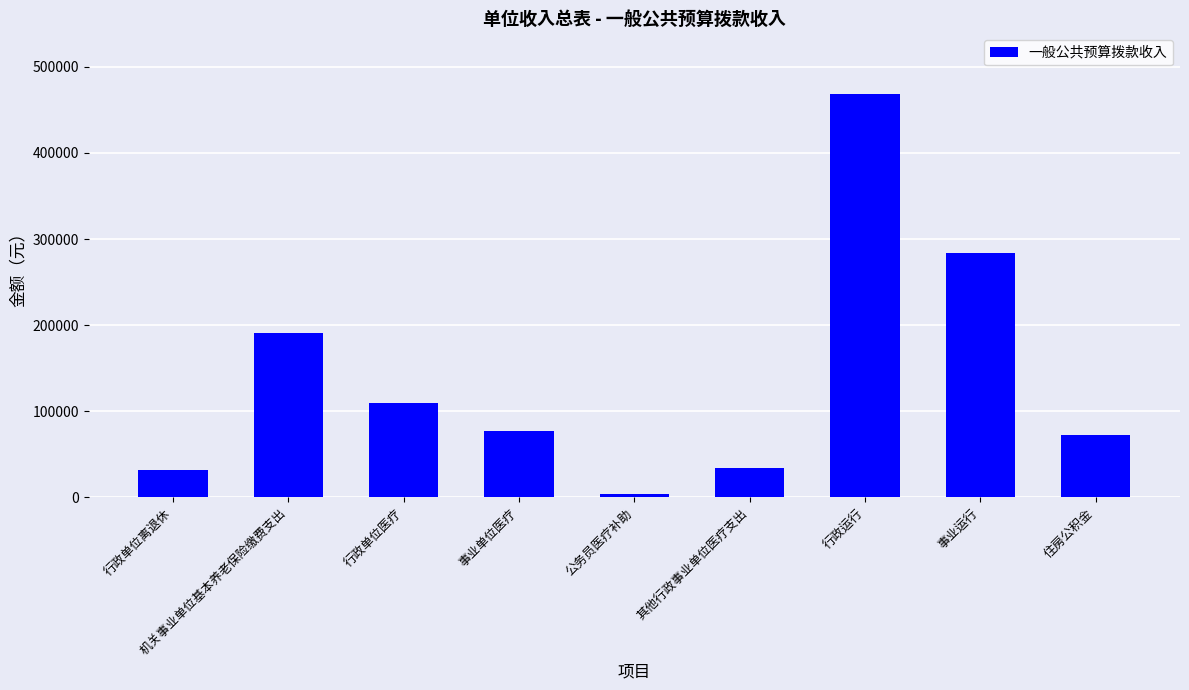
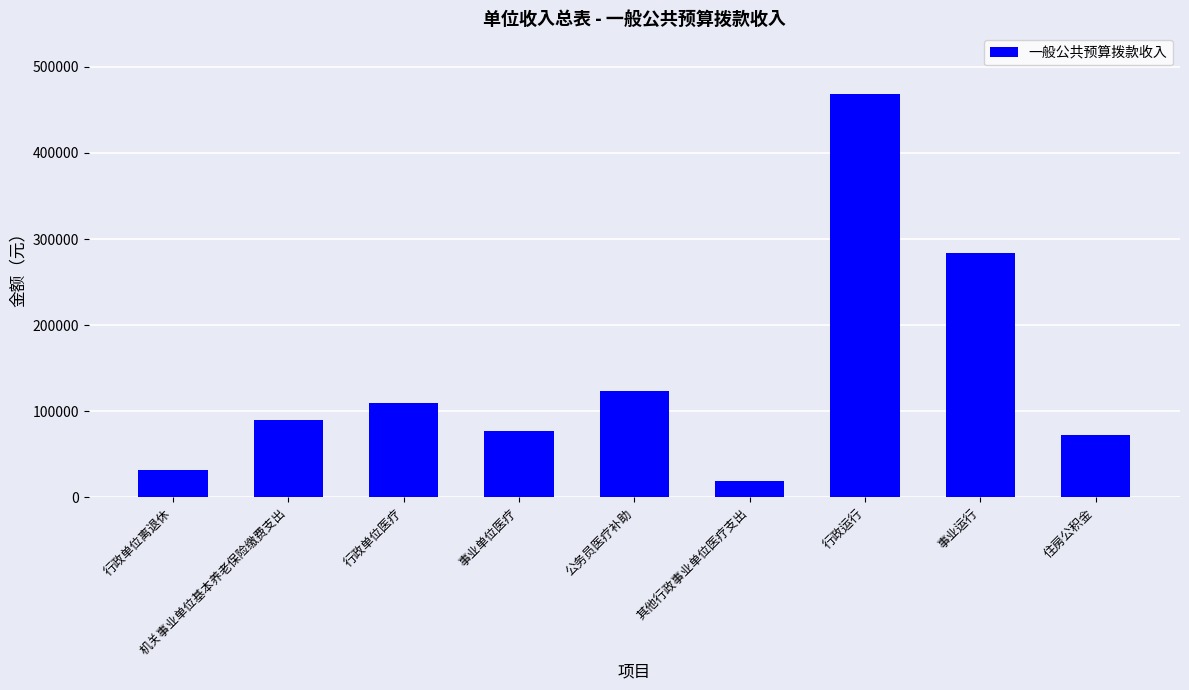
机关事业单位基本养老保险缴费支出: 190000 -> 90000
公务员医疗补助: 0 -> 120000
其他行政事业单位医疗支出: 30000 -> 20000
